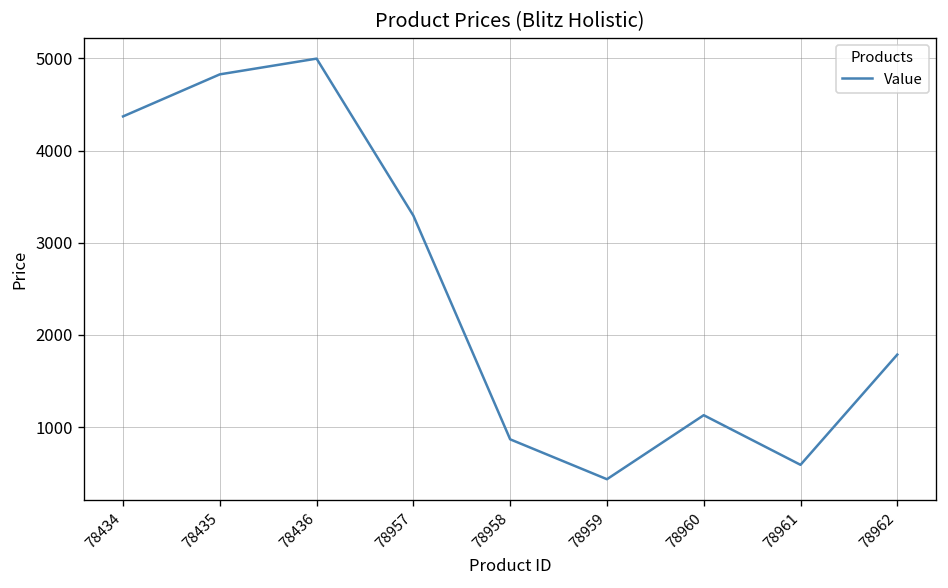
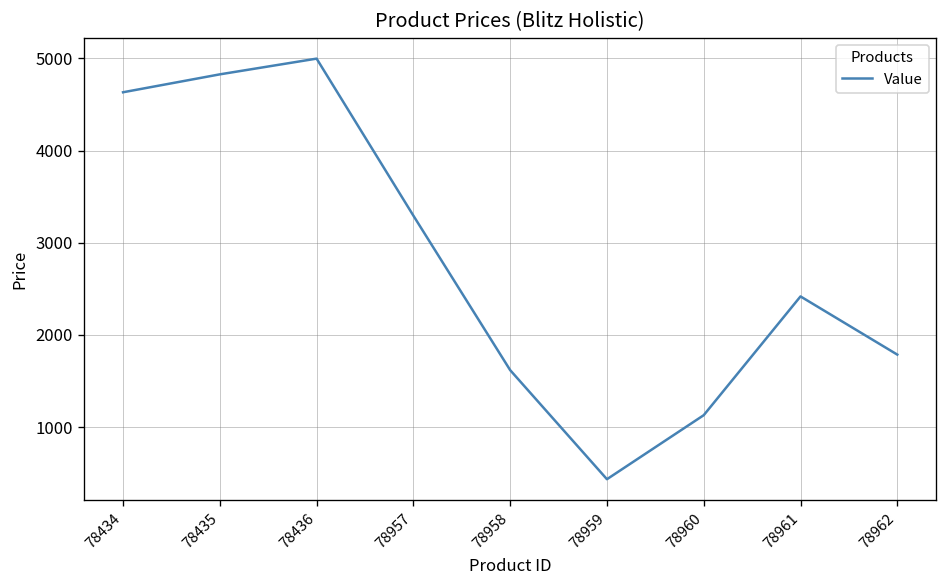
78434: 4400 -> 4600
78958: 900 -> 1600
78961: 600 -> 2400
